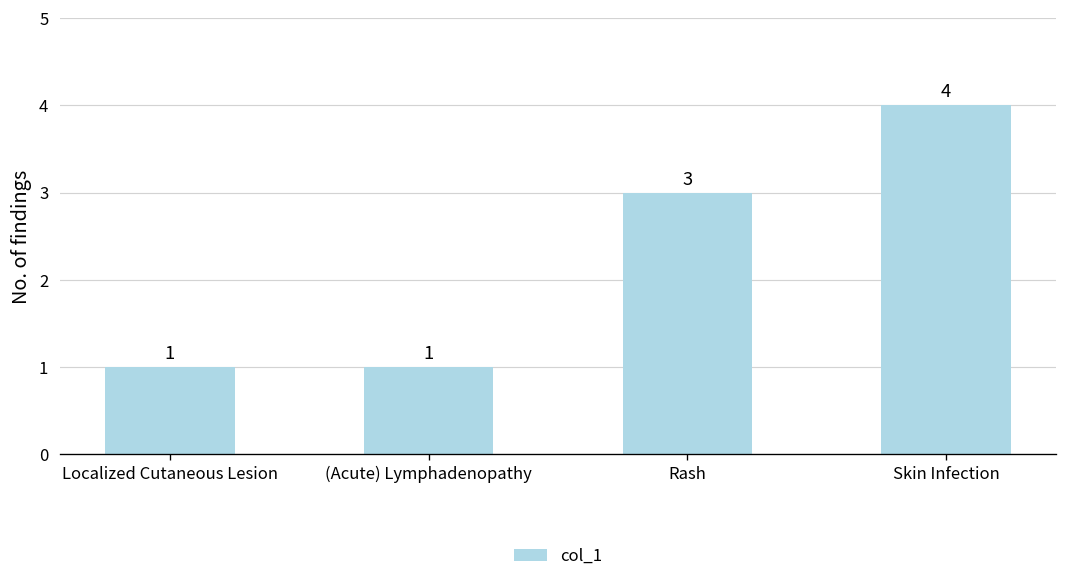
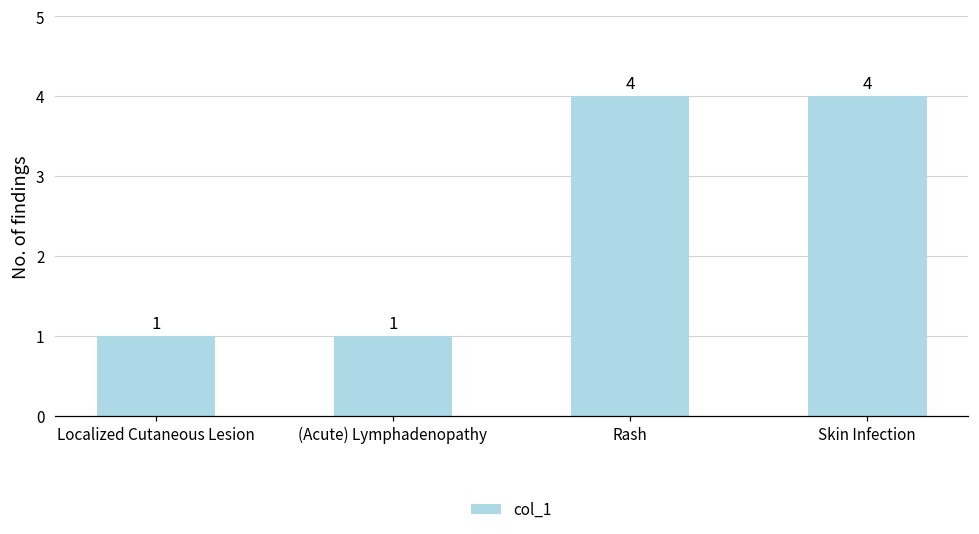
Rash: 3 -> 4
